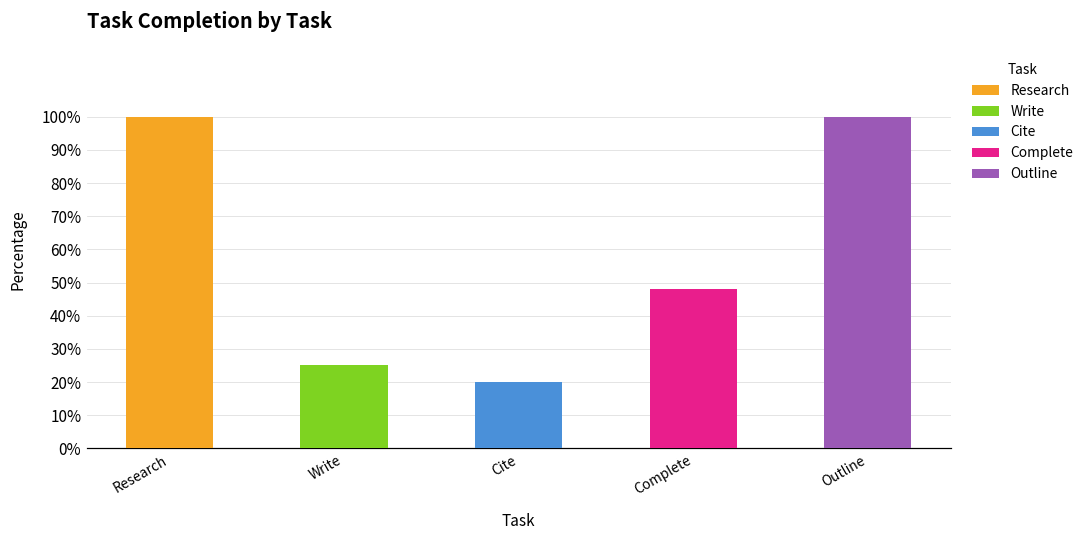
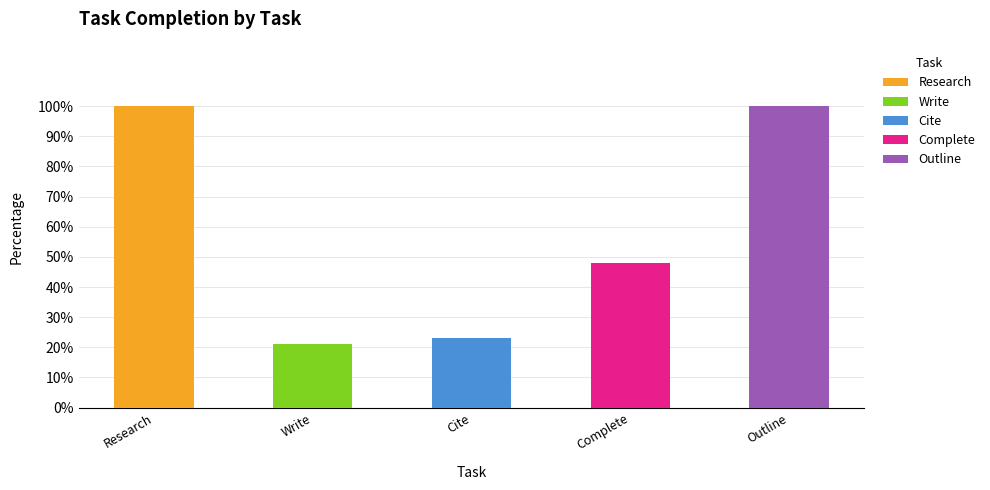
Write: 25% -> 21%
Cite: 20% -> 23%
